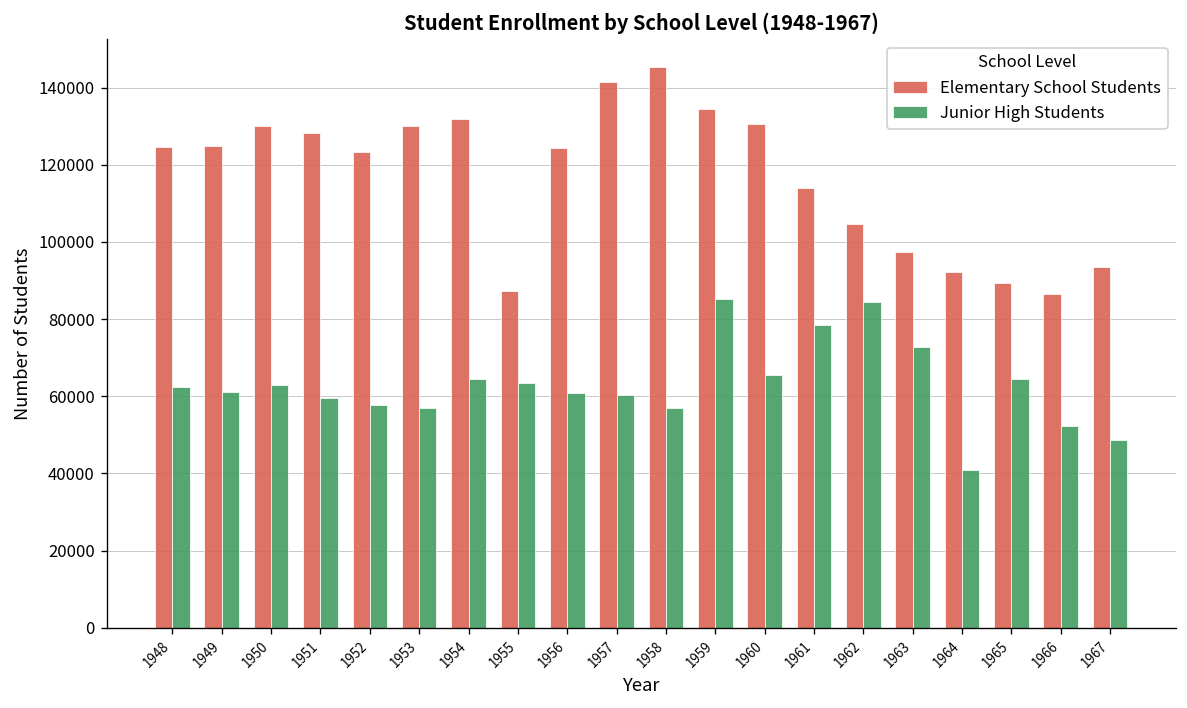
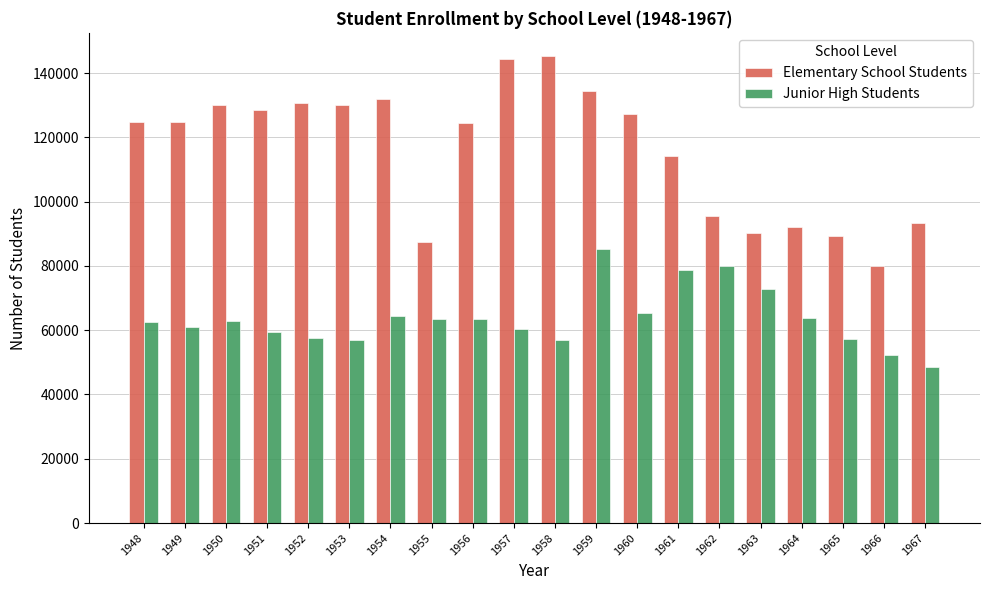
Elementary School Students, 1952: 123000 -> 131000
Junior High Students, 1956: 61000 -> 64000
Elementary School Students, 1957: 141000 -> 144000
Elementary School Students, 1960: 131000 -> 127000
Elementary School Students, 1962: 105000 -> 96000
Junior High Students, 1962: 84000 -> 80000
Elementary School Students, 1963: 97000 -> 90000
Junior High Students, 1964: 41000 -> 64000
Junior High Students, 1965: 64000 -> 57000
Elementary School Students, 1966: 86000 -> 80000
